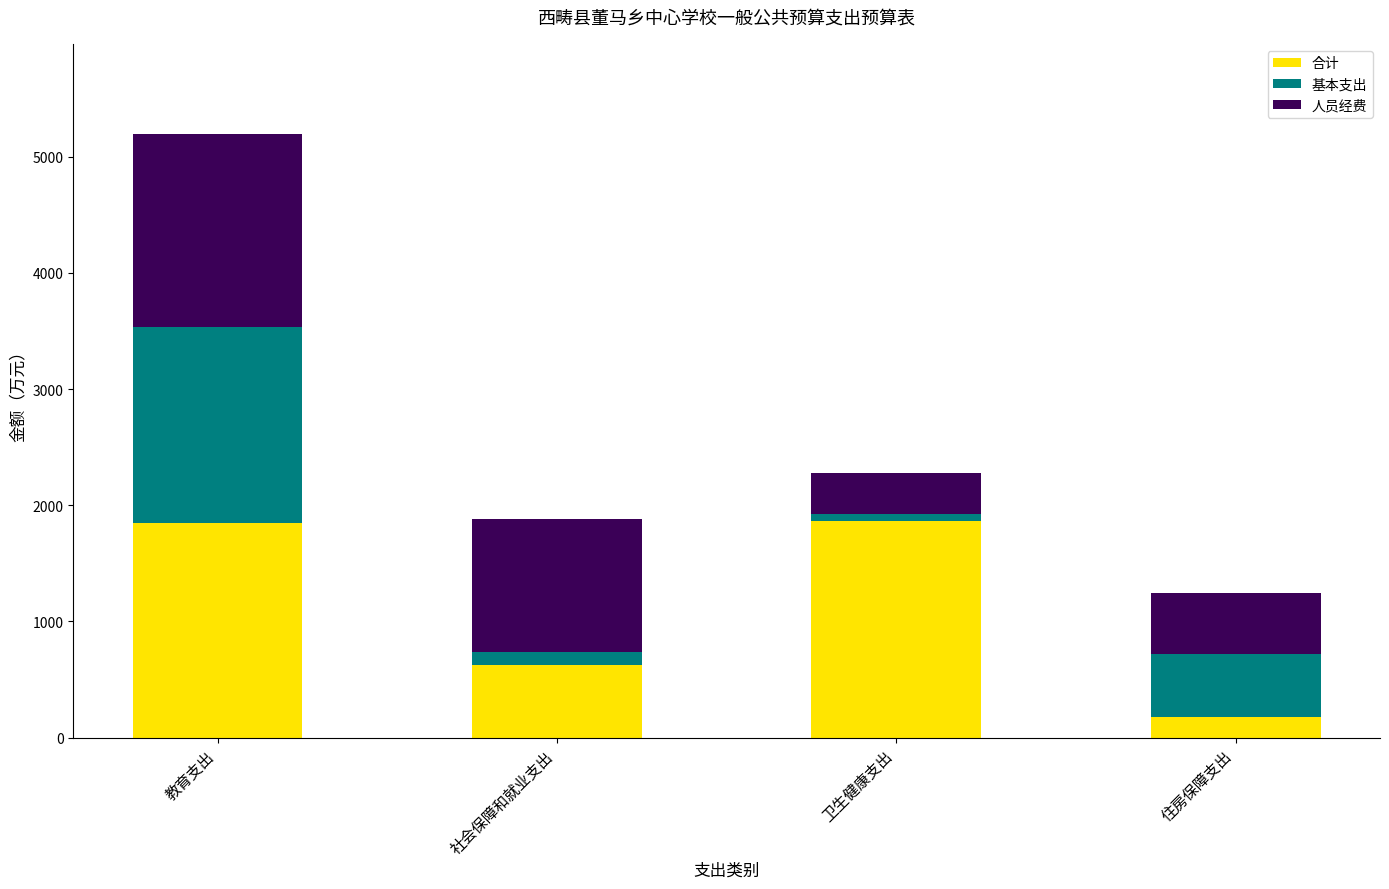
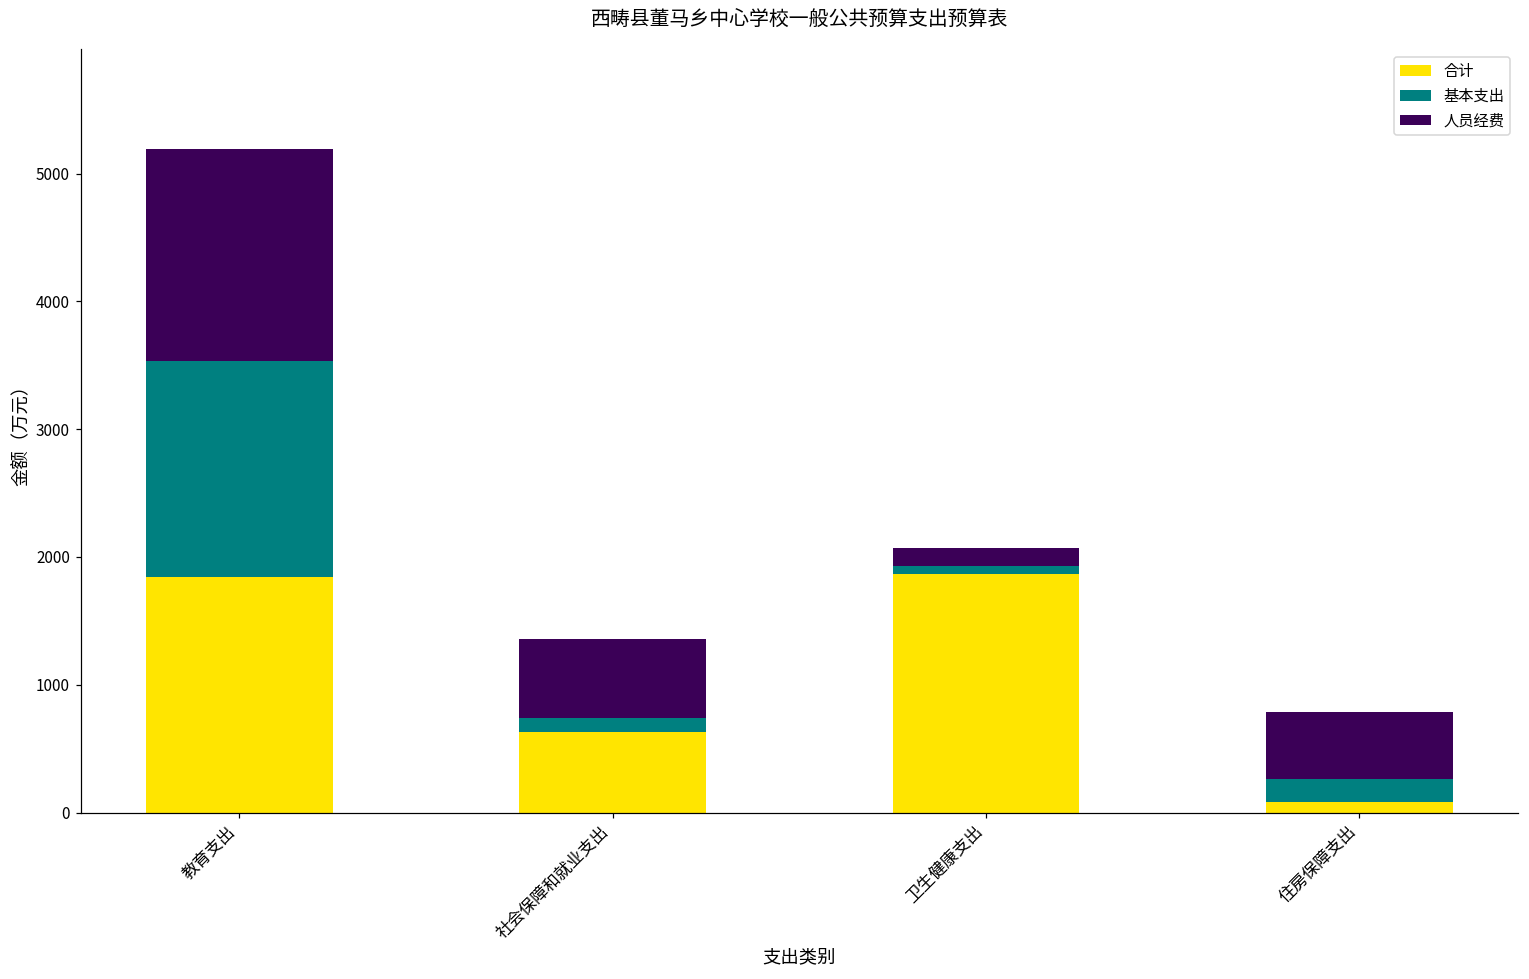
人员经费, 社会保障和就业支出: 1140 -> 610
人员经费, 卫生健康支出: 350 -> 140
合计, 住房保障支出: 180 -> 90
基本支出, 住房保障支出: 540 -> 180
